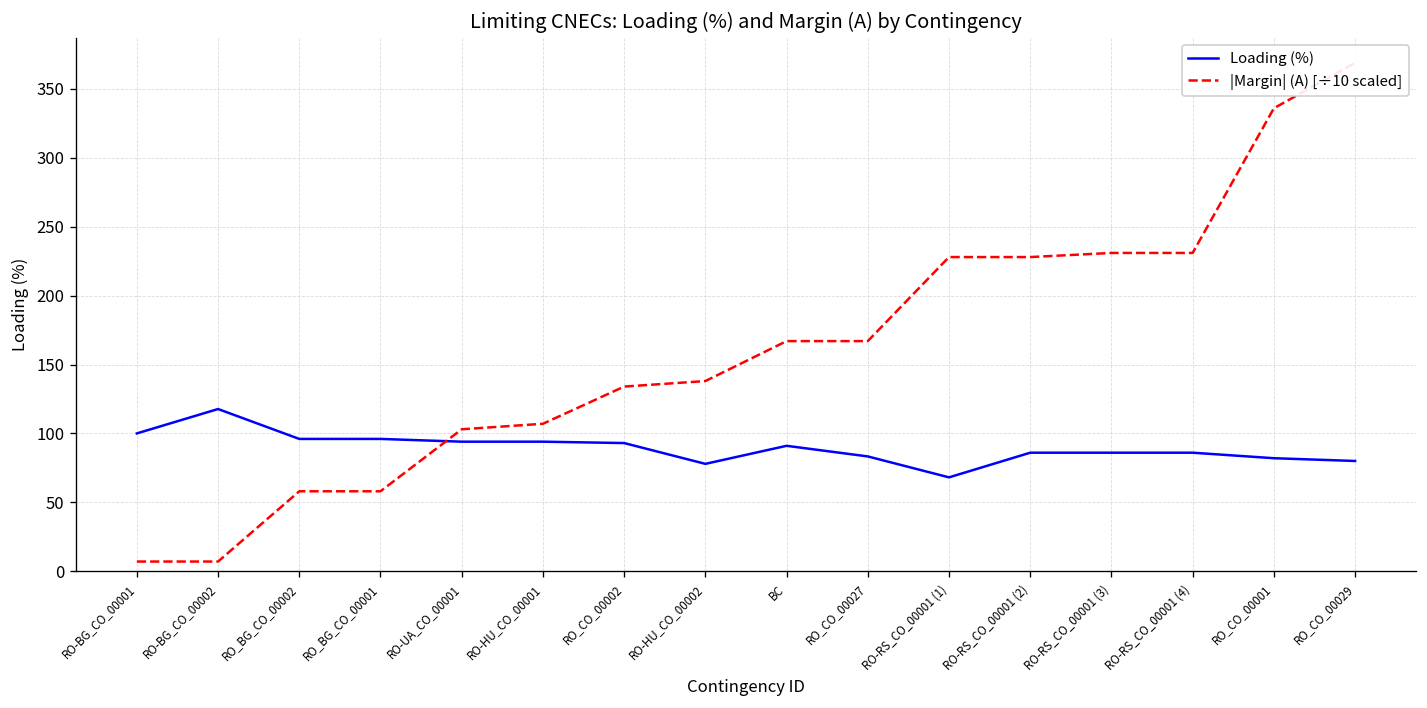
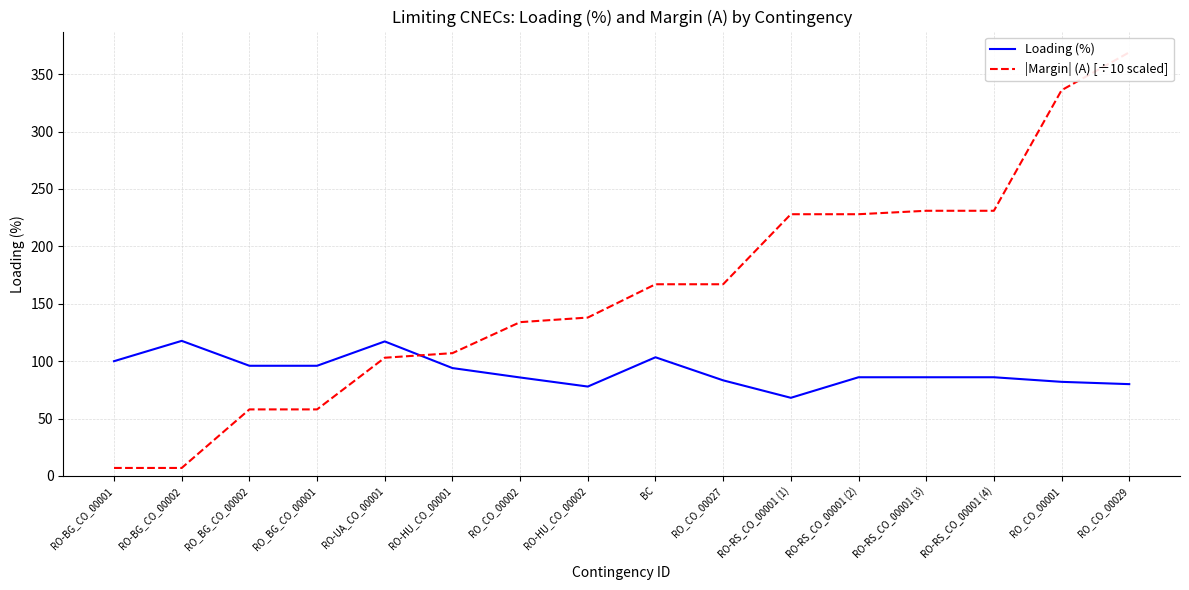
Loading (%), RO-UA_CO_00001: 94 -> 117
Loading (%), RO_CO_00002: 93 -> 86
Loading (%), BC: 91 -> 103
